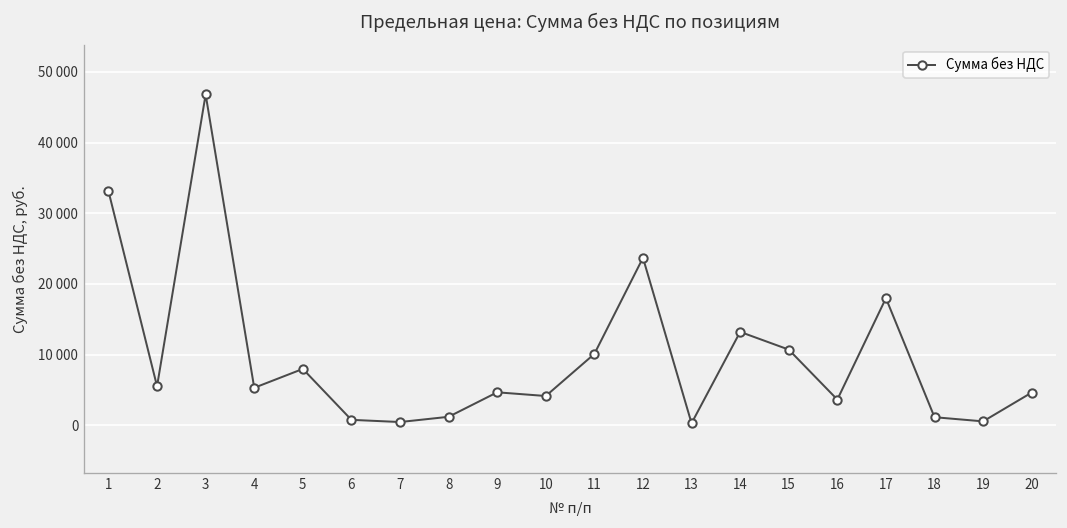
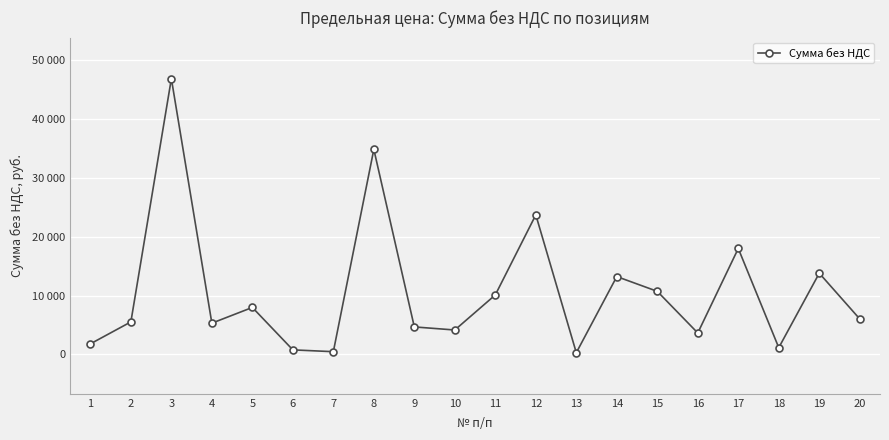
1: 33000 -> 2000
8: 1000 -> 35000
19: 1000 -> 14000
20: 5000 -> 6000
